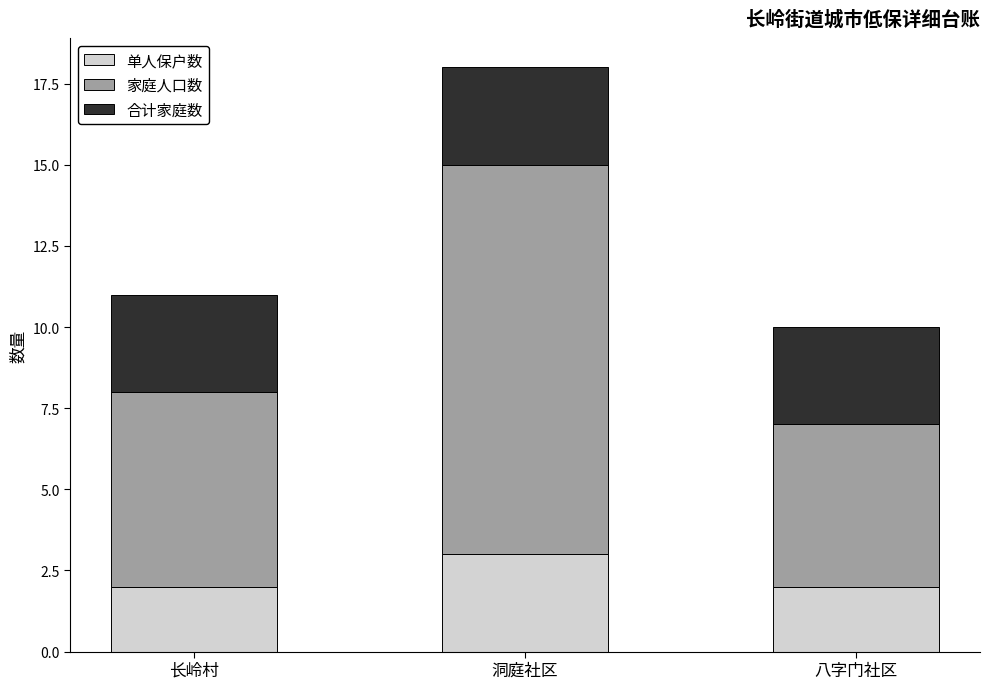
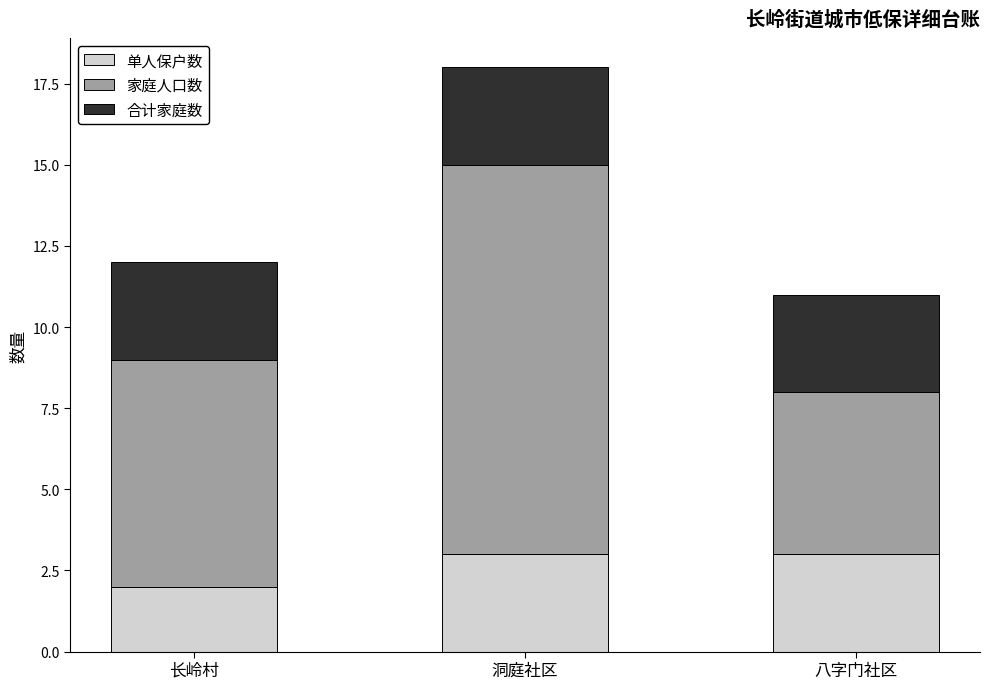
家庭人口数, 长岭村: 6 -> 7
单人保户数, 八字门社区: 2 -> 3
